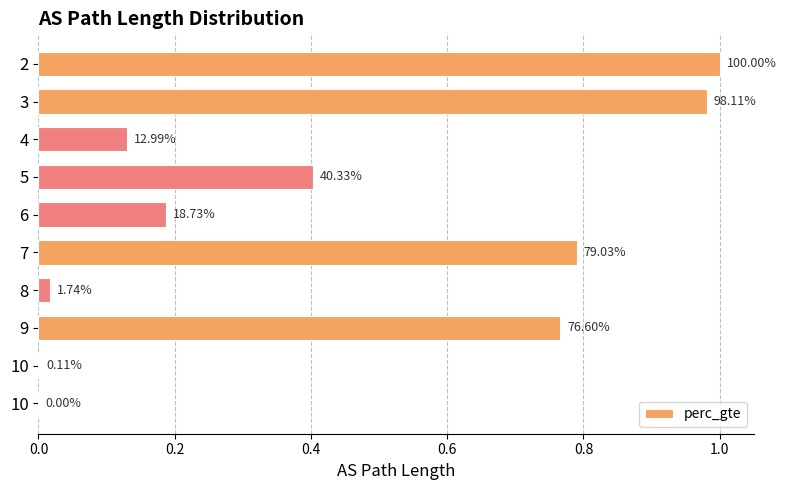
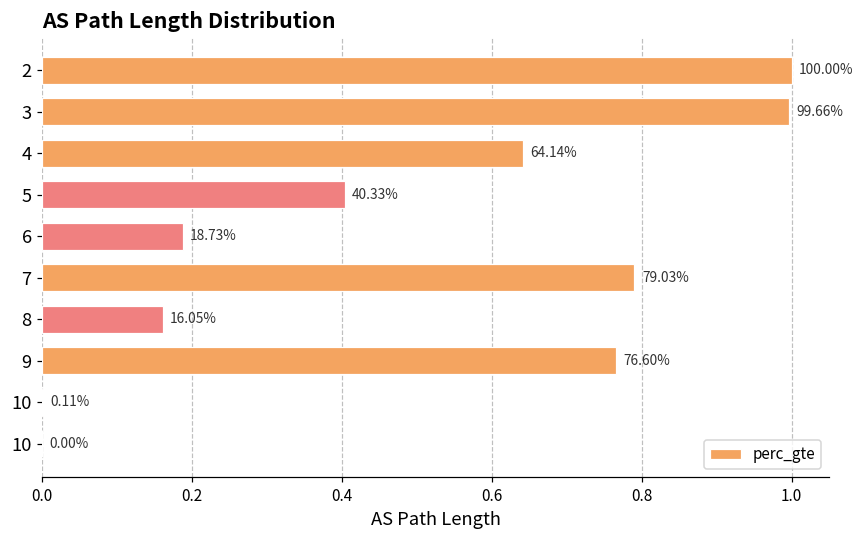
3: 98.11% -> 99.66%
4: 12.99% -> 64.14%
8: 1.74% -> 16.05%
